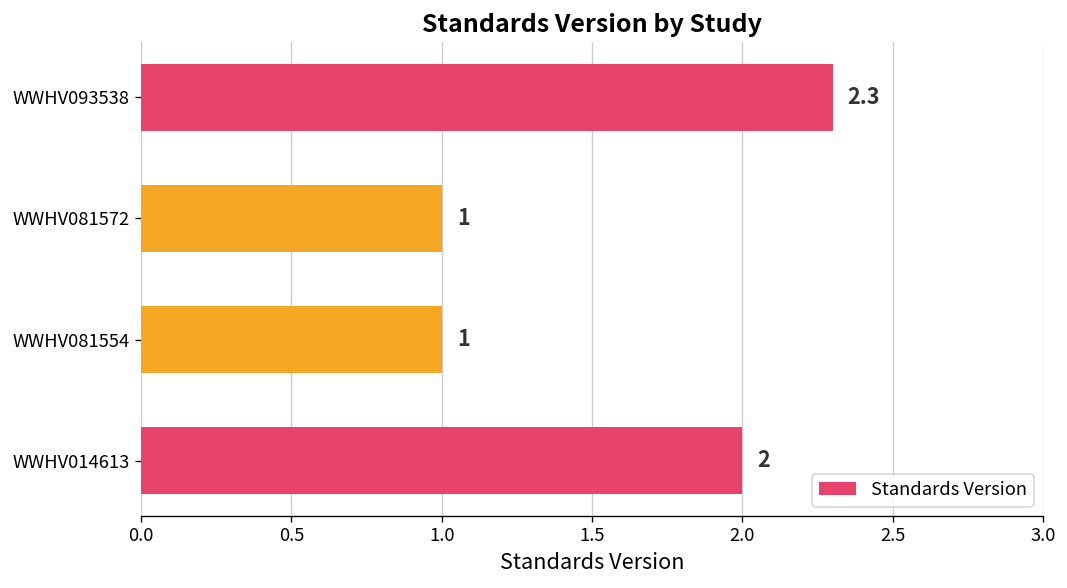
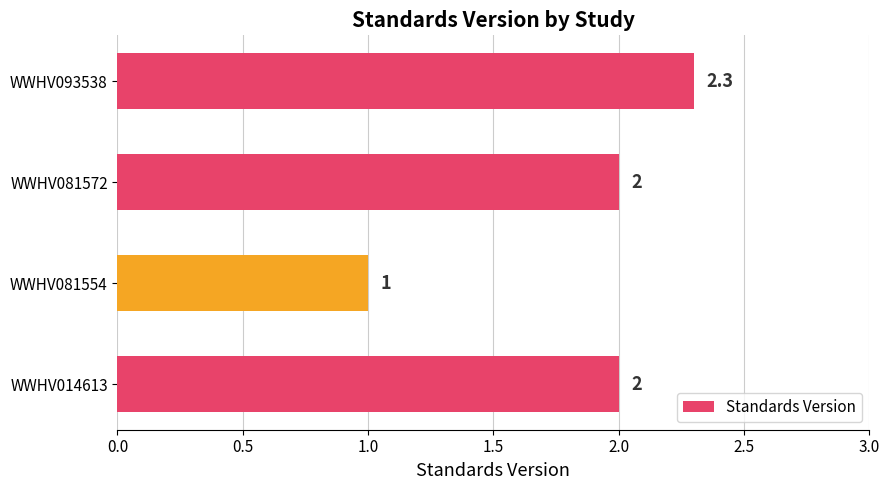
WWHV081572: 1 -> 2
